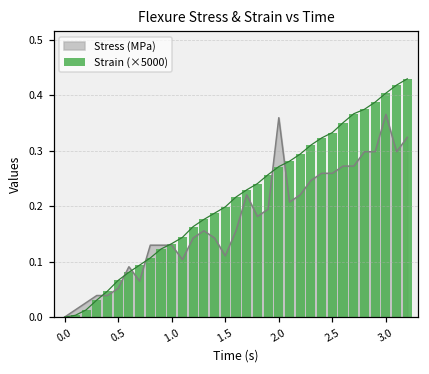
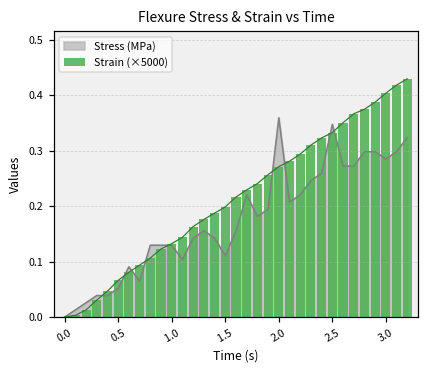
Stress (MPa), 2.5: 0.26 -> 0.35
Stress (MPa), 3.0: 0.37 -> 0.29
